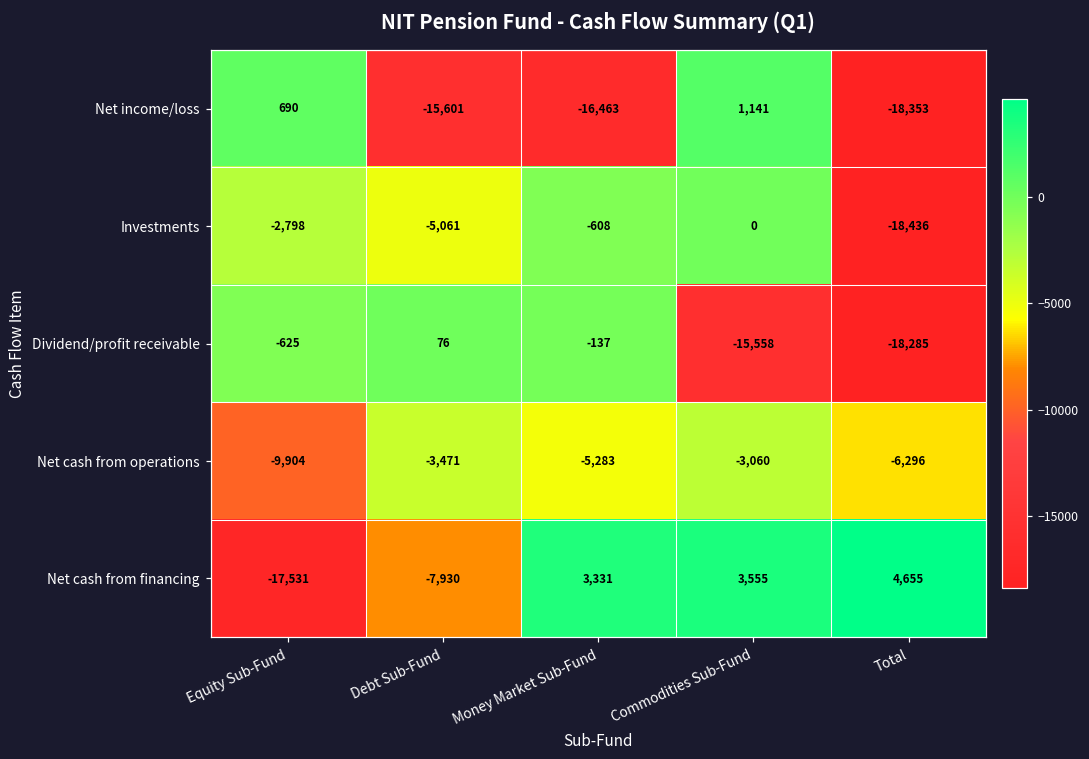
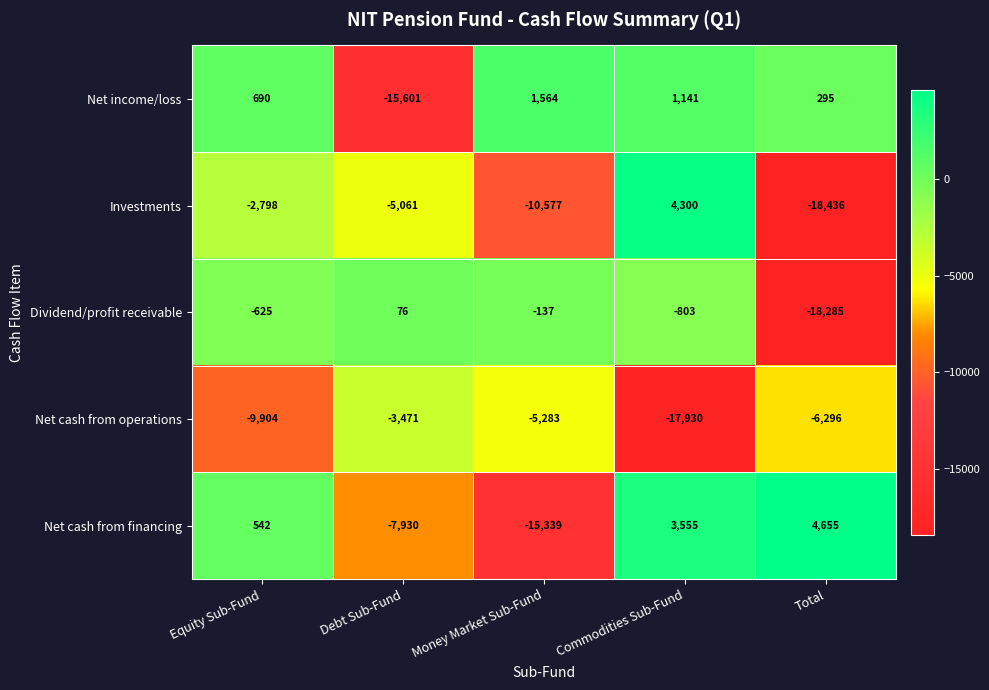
Net income/loss, Money Market Sub-Fund: -16,463 -> 1,564
Net income/loss, Total: -18,353 -> 295
Investments, Money Market Sub-Fund: -608 -> -10,577
Investments, Commodities Sub-Fund: 0 -> 4,300
Dividend/profit receivable, Commodities Sub-Fund: -15,558 -> -803
Net cash from operations, Commodities Sub-Fund: -3,060 -> -17,930
Net cash from financing, Equity Sub-Fund: -17,531 -> 542
Net cash from financing, Money Market Sub-Fund: 3,331 -> -15,339
